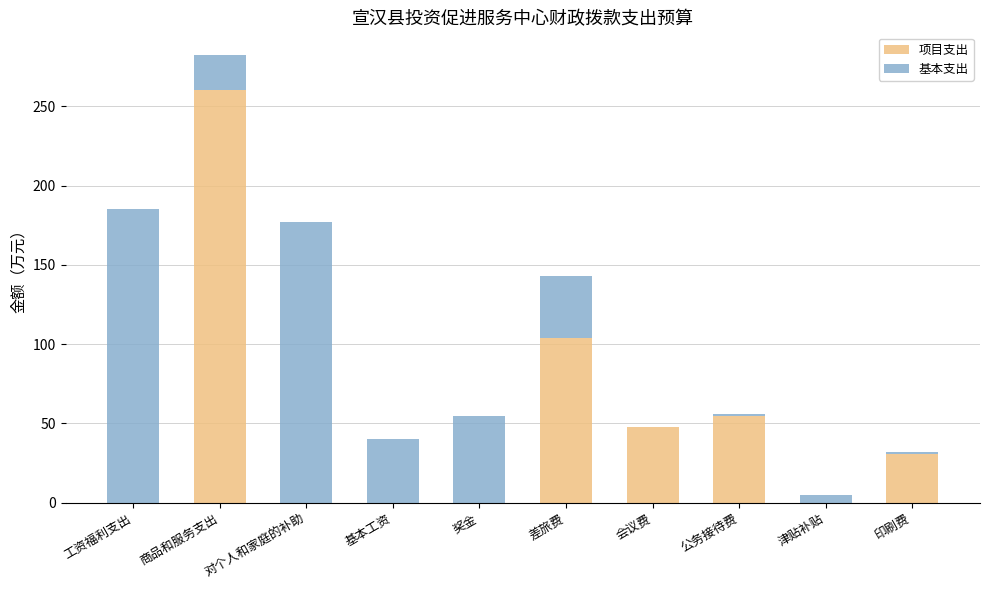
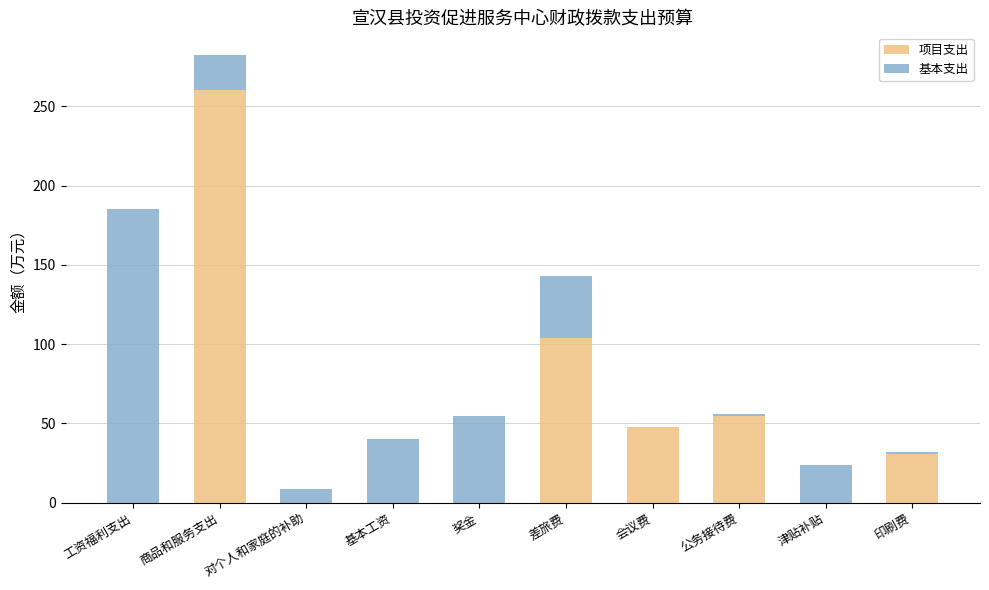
基本支出, 对个人和家庭的补助: 177 -> 9
基本支出, 津贴补贴: 5 -> 24
